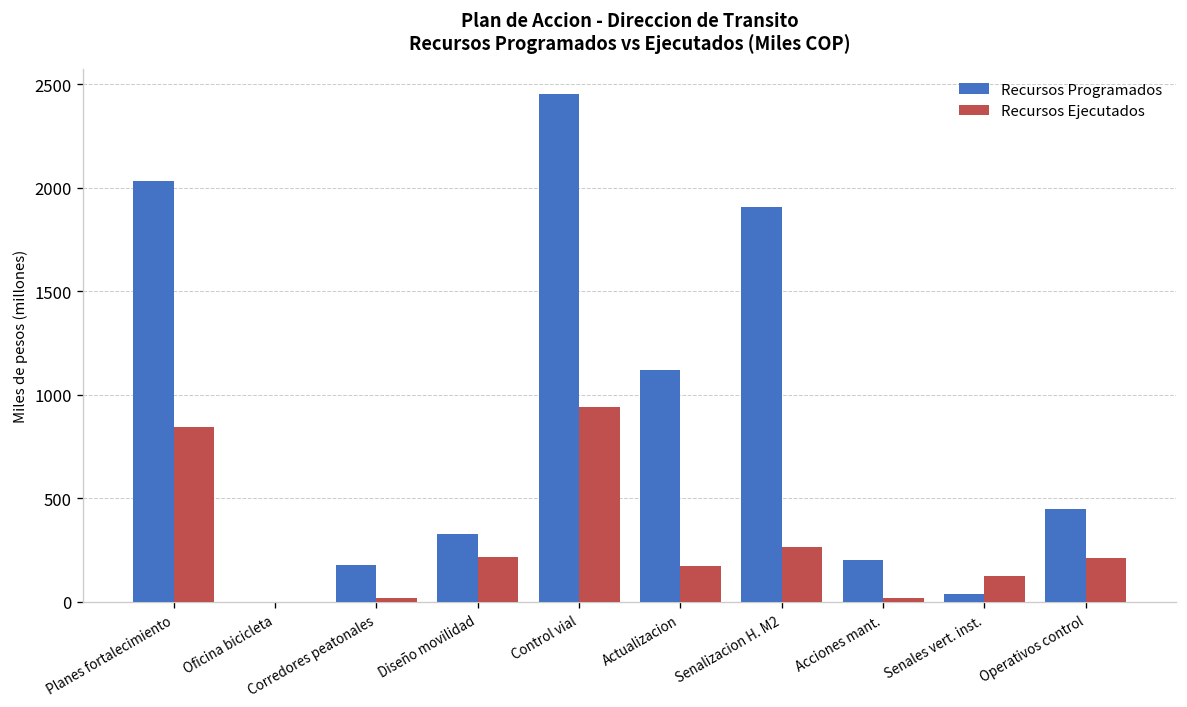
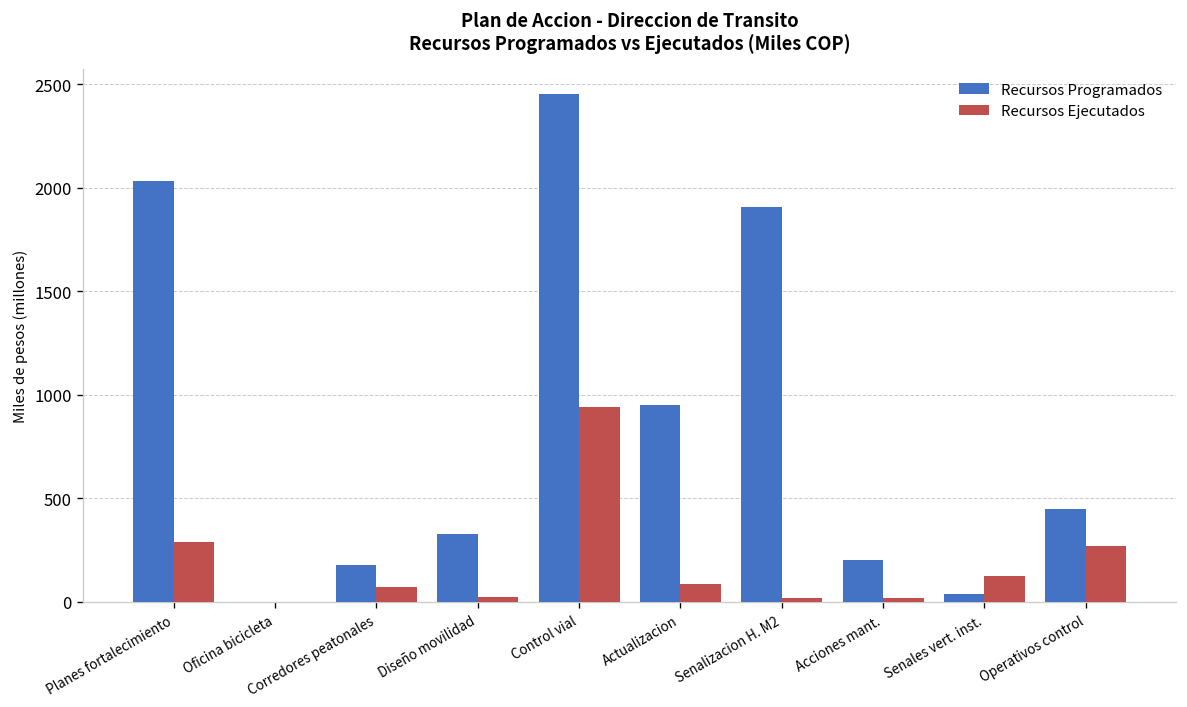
Recursos Ejecutados, Planes fortalecimiento: 840 -> 290
Recursos Ejecutados, Corredores peatonales: 20 -> 70
Recursos Ejecutados, Diseño movilidad: 220 -> 30
Recursos Programados, Actualizacion: 1120 -> 950
Recursos Ejecutados, Actualizacion: 170 -> 90
Recursos Ejecutados, Senalizacion H. M2: 270 -> 20
Recursos Ejecutados, Operativos control: 210 -> 270
